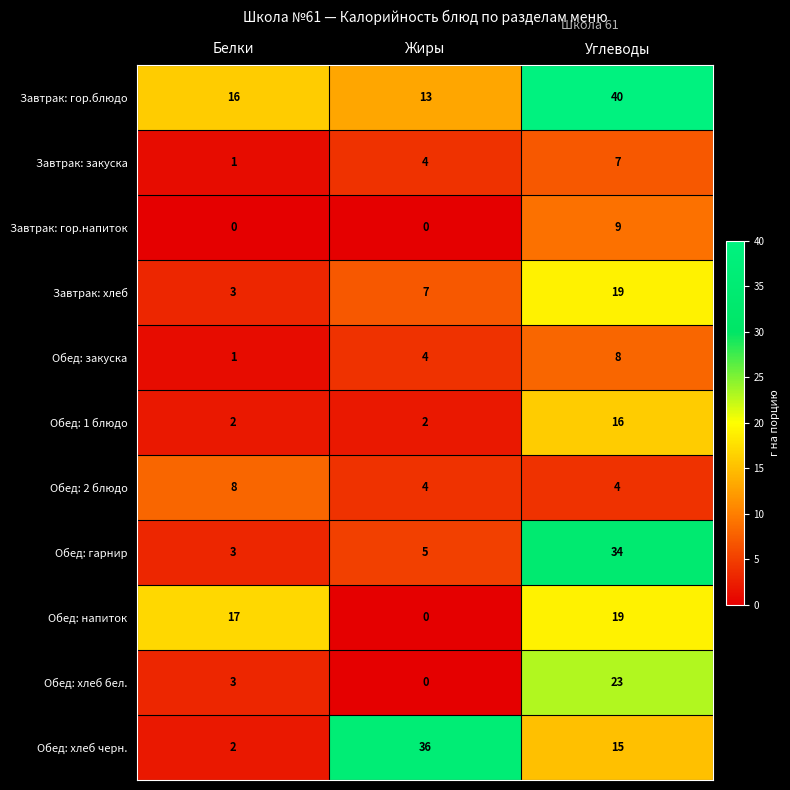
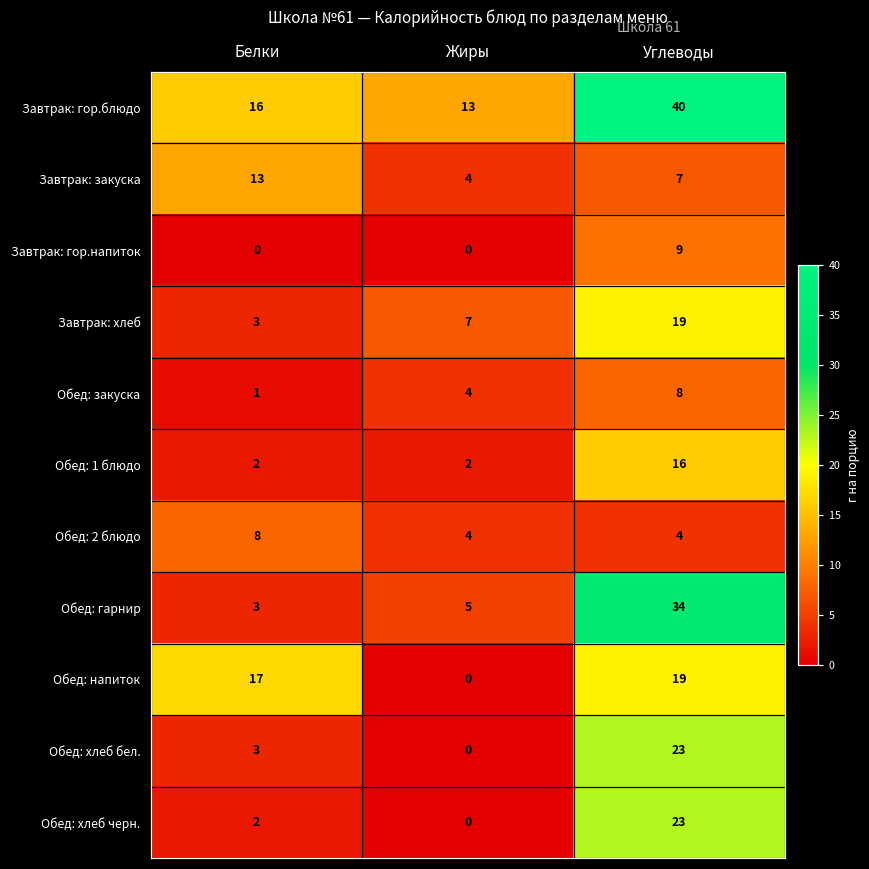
Завтрак: закуска, Белки: 1 -> 13
Обед: хлеб черн., Жиры: 36 -> 0
Обед: хлеб черн., Углеводы: 15 -> 23
